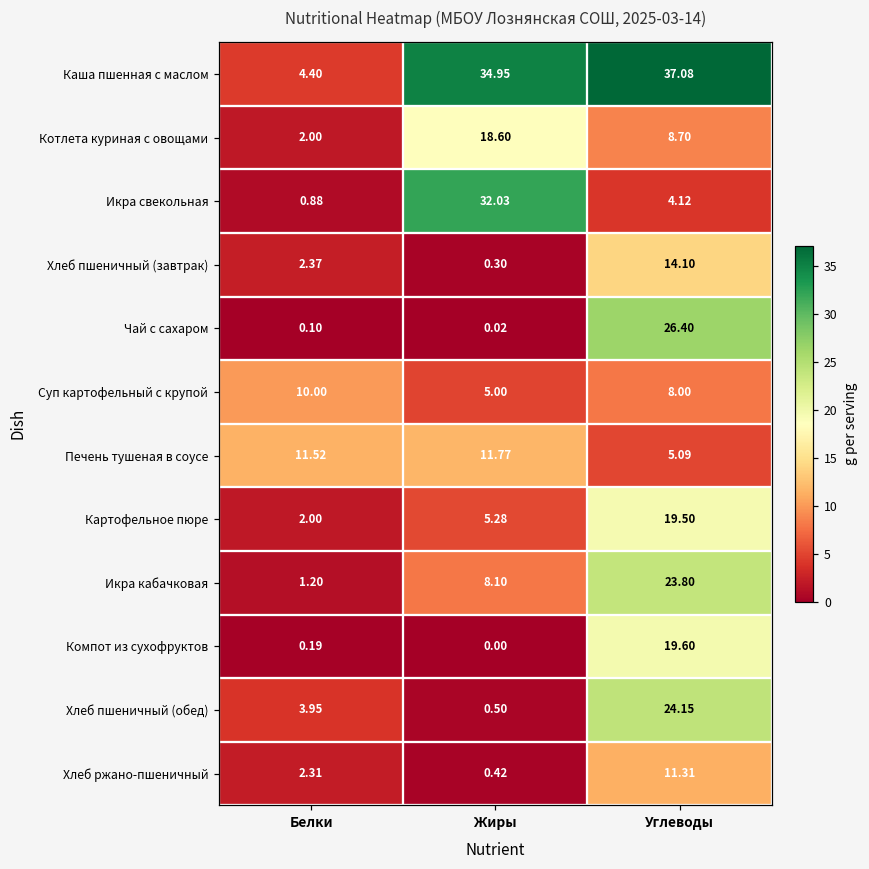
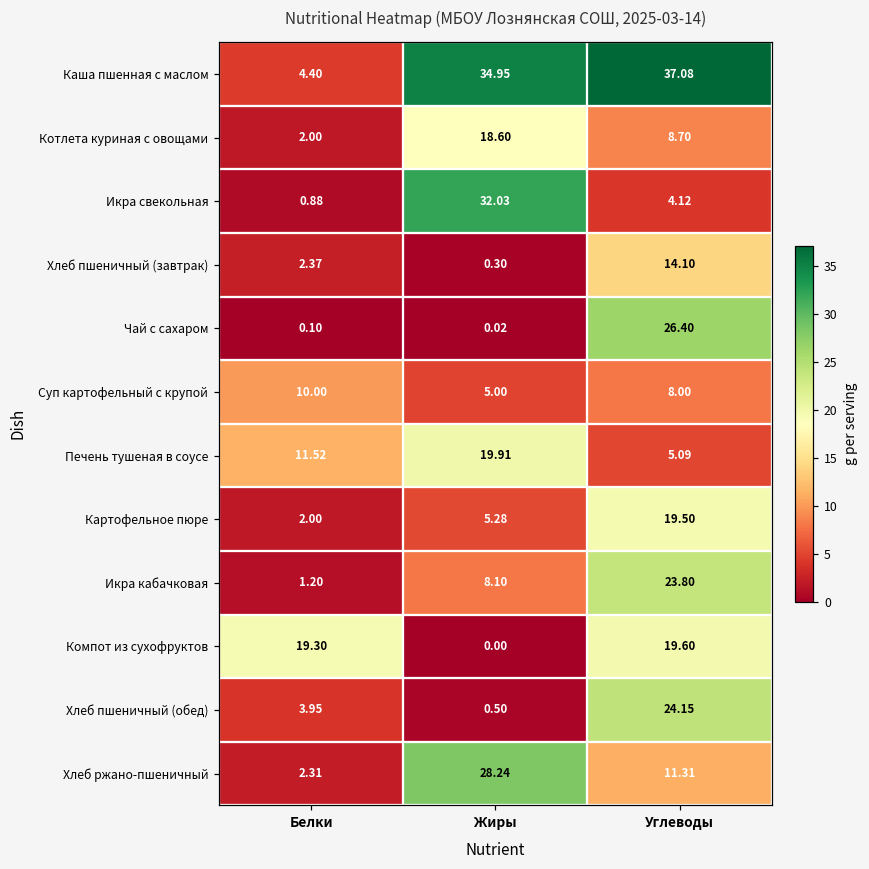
Печень тушеная в соусе, Жиры: 11.77 -> 19.91
Компот из сухофруктов, Белки: 0.19 -> 19.30
Хлеб ржано-пшеничный, Жиры: 0.42 -> 28.24
